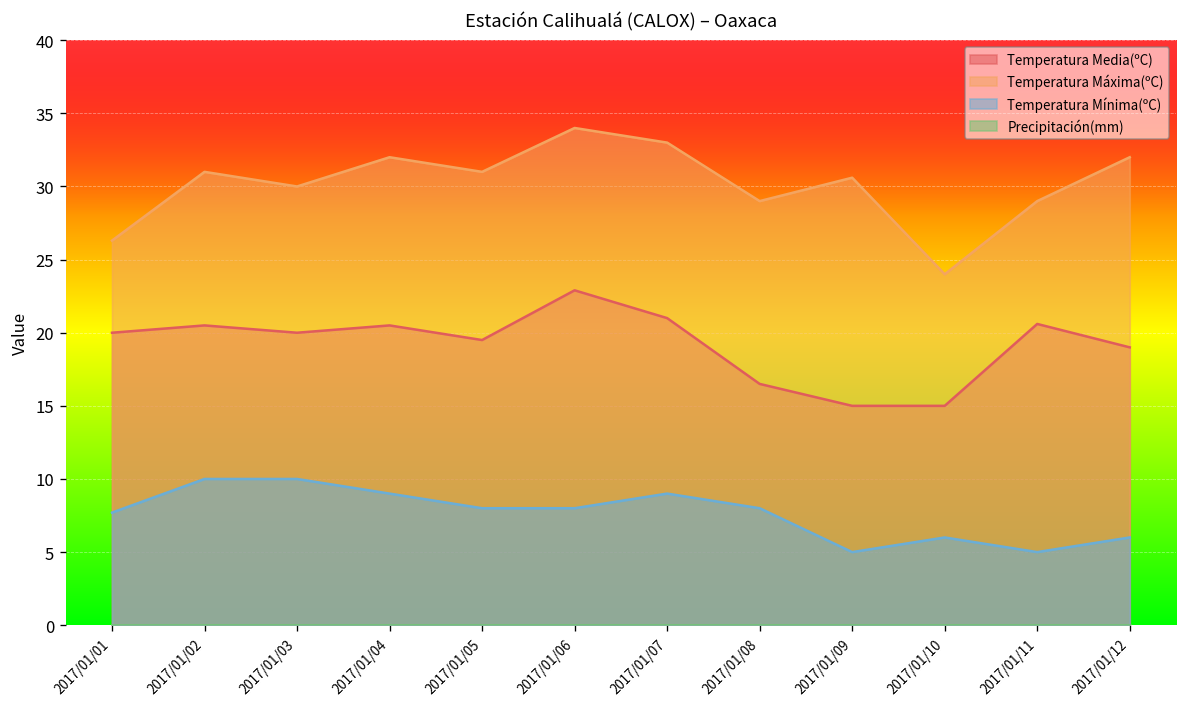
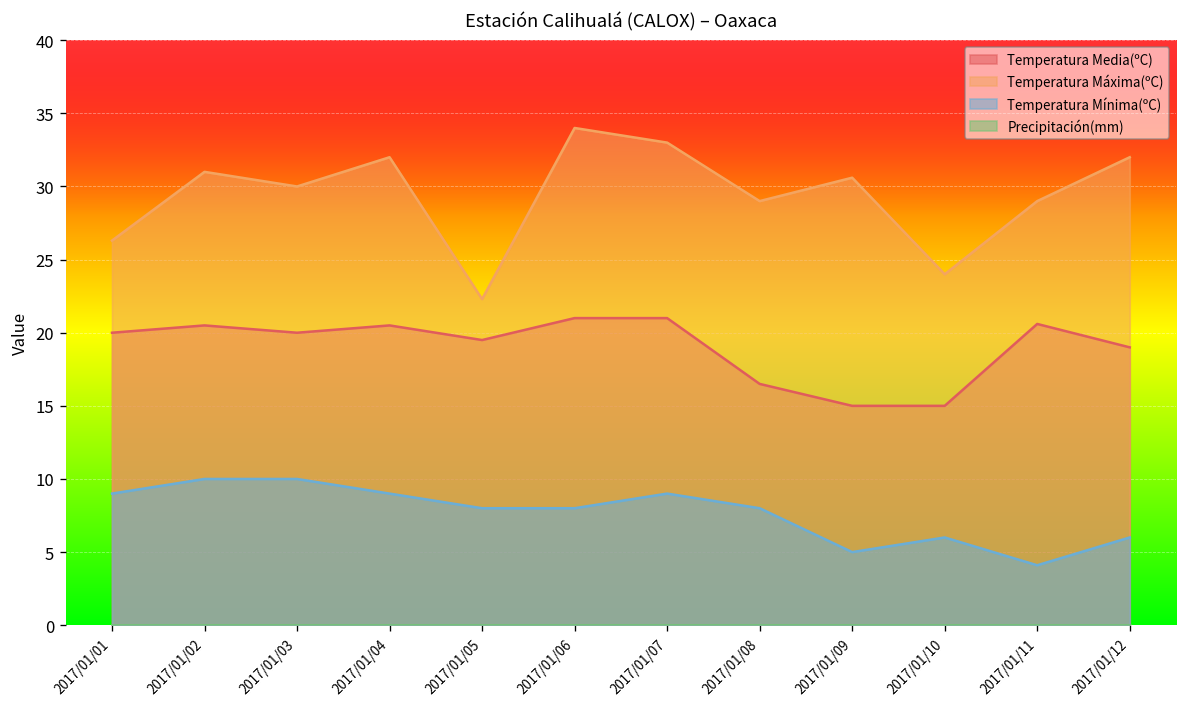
Temperatura Mínima(ºC), 2017/01/01: 7.7 -> 9.0
Temperatura Máxima(ºC), 2017/01/05: 31.0 -> 22.3
Temperatura Media(ºC), 2017/01/06: 22.9 -> 21.0
Temperatura Mínima(ºC), 2017/01/11: 5.0 -> 4.1
